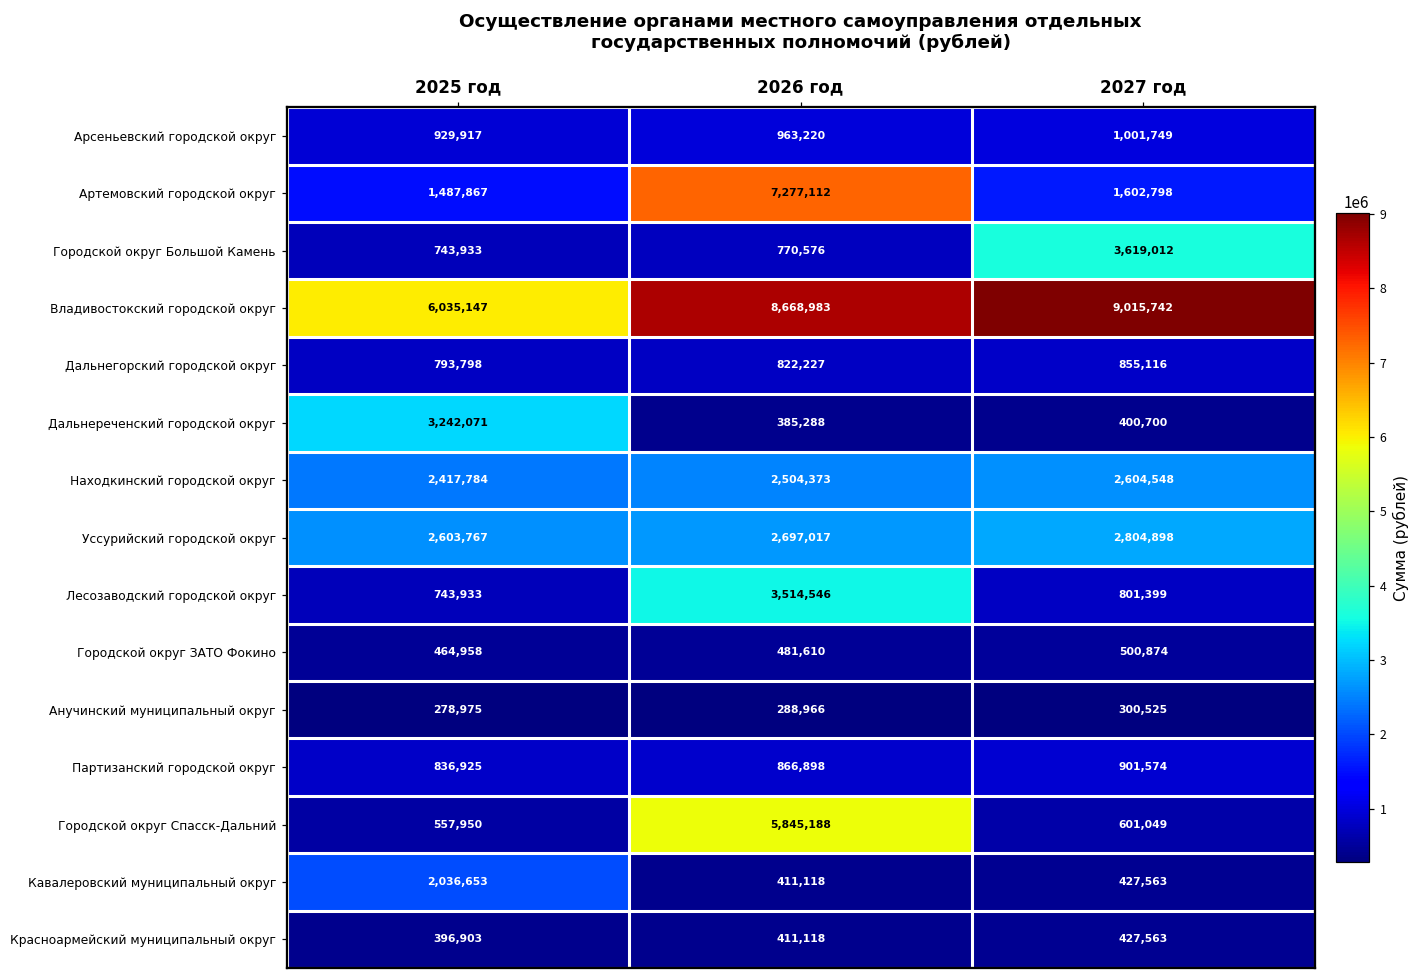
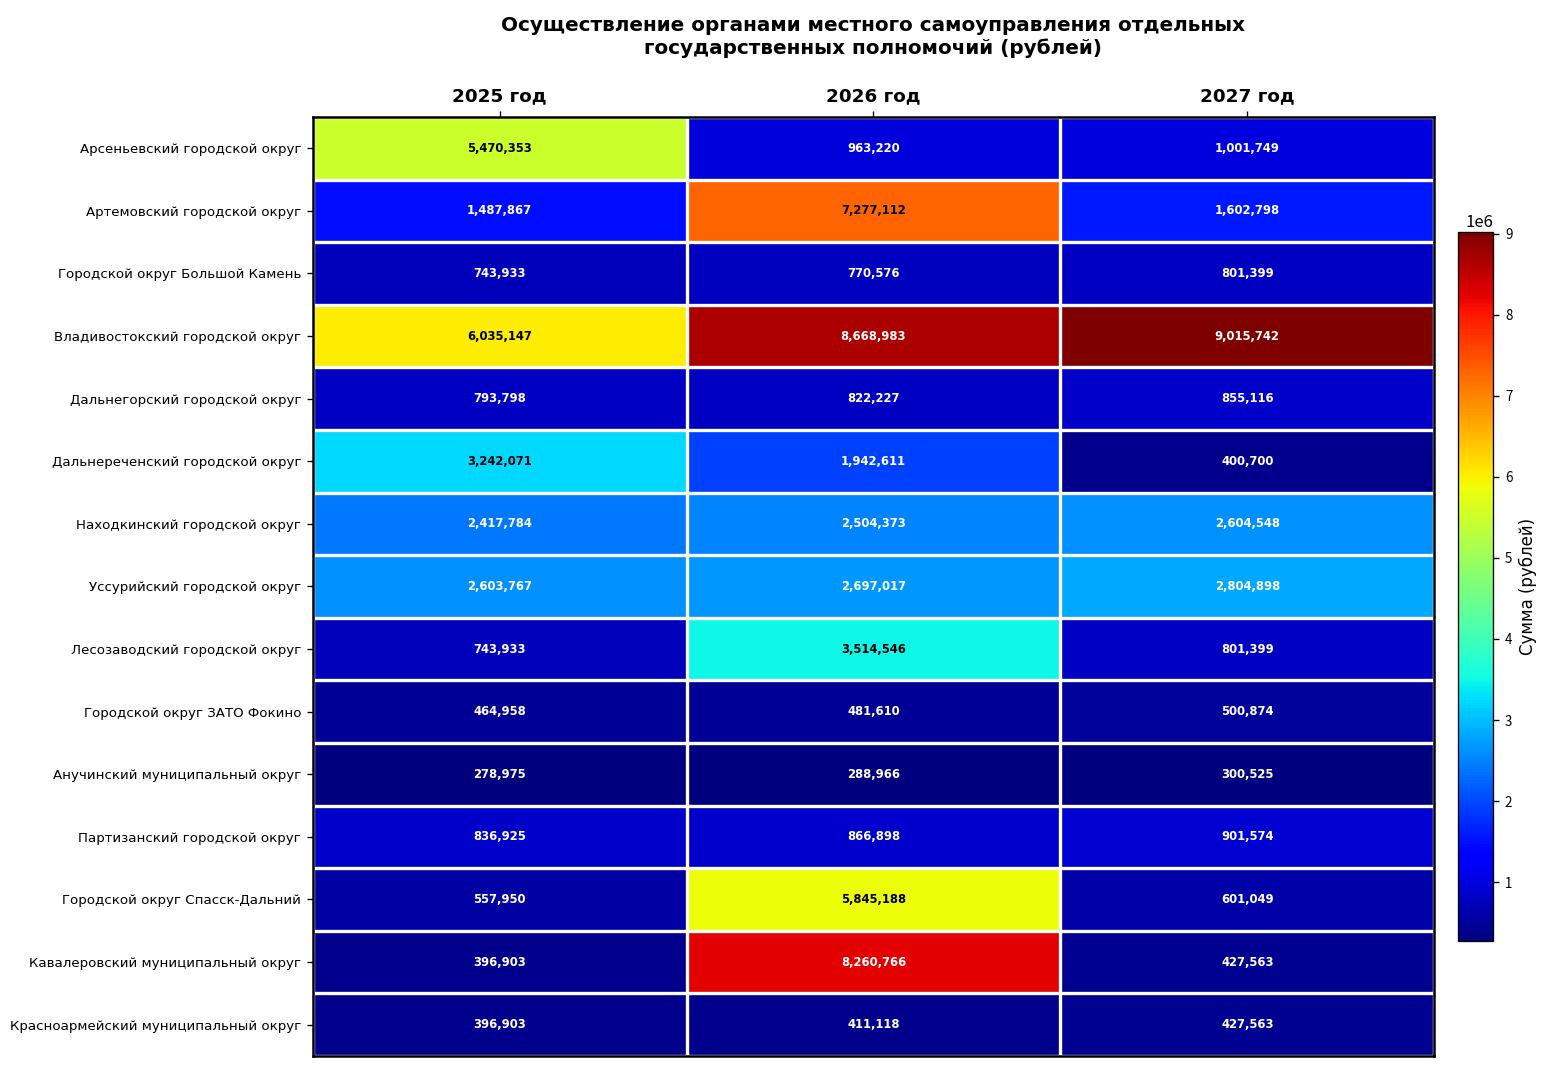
Арсеньевский городской округ, 2025 год: 929,917 -> 5,470,353
Городской округ Большой Камень, 2027 год: 3,619,012 -> 801,399
Дальнереченский городской округ, 2026 год: 385,288 -> 1,942,611
Кавалеровский муниципальный округ, 2025 год: 2,036,653 -> 396,903
Кавалеровский муниципальный округ, 2026 год: 411,118 -> 8,260,766
